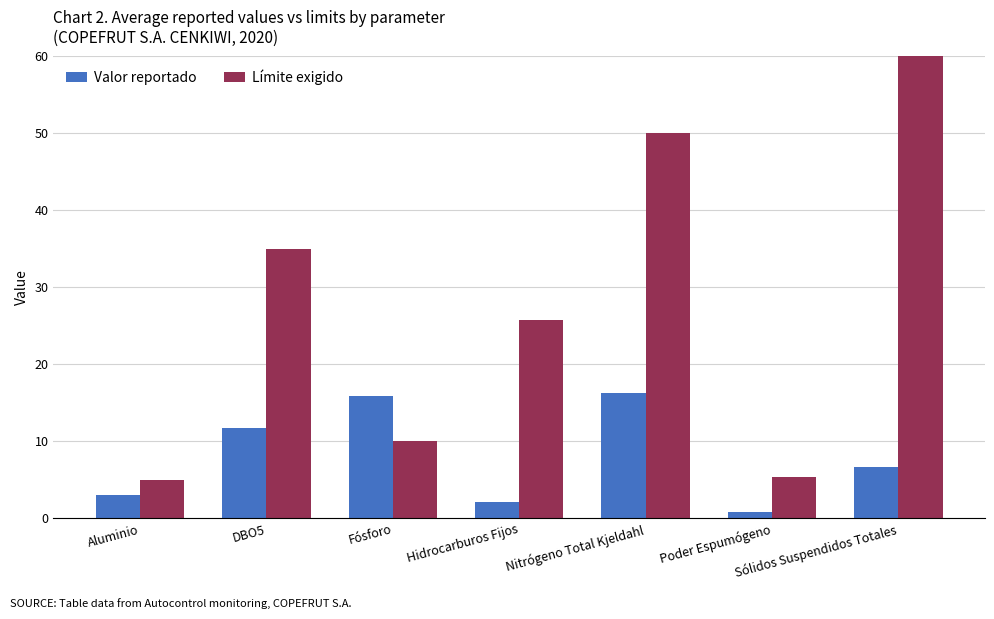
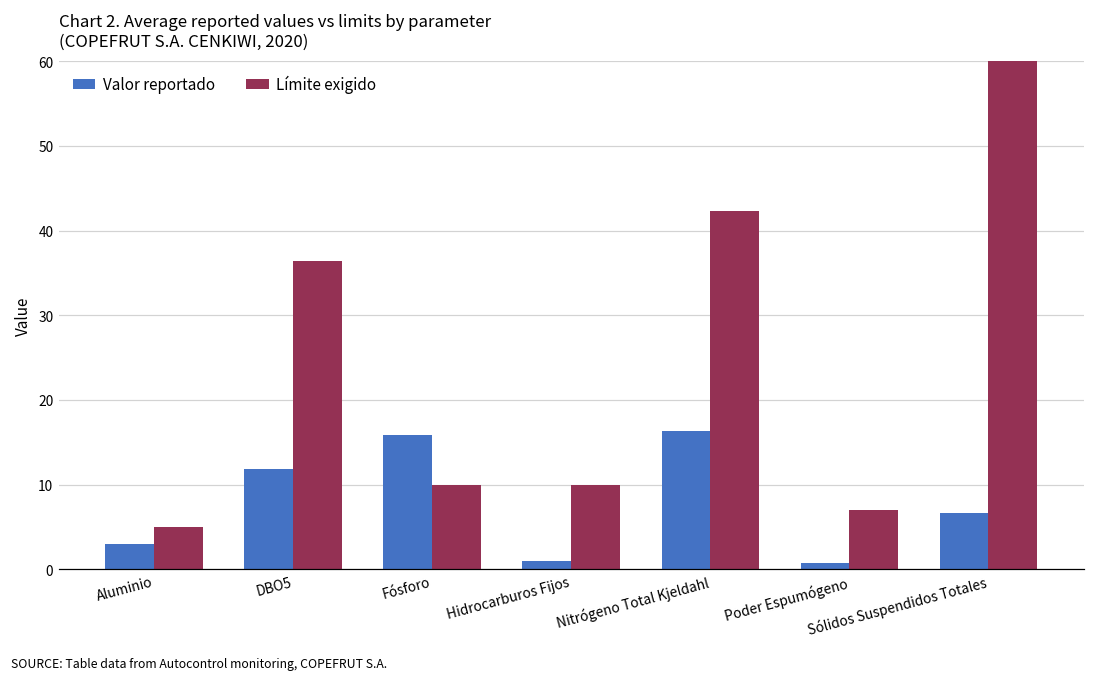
Límite exigido, DBO5: 35 -> 36
Valor reportado, Hidrocarburos Fijos: 2 -> 1
Límite exigido, Hidrocarburos Fijos: 26 -> 10
Límite exigido, Nitrógeno Total Kjeldahl: 50 -> 42
Límite exigido, Poder Espumógeno: 5 -> 7
